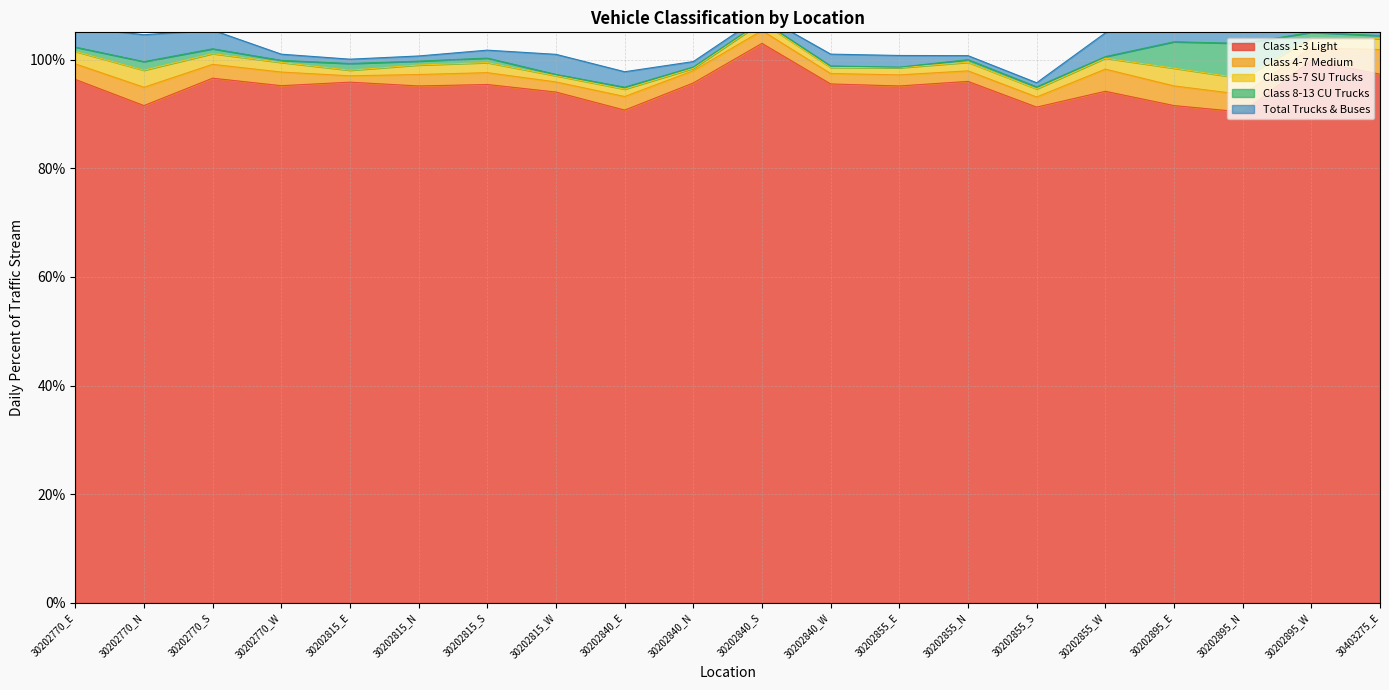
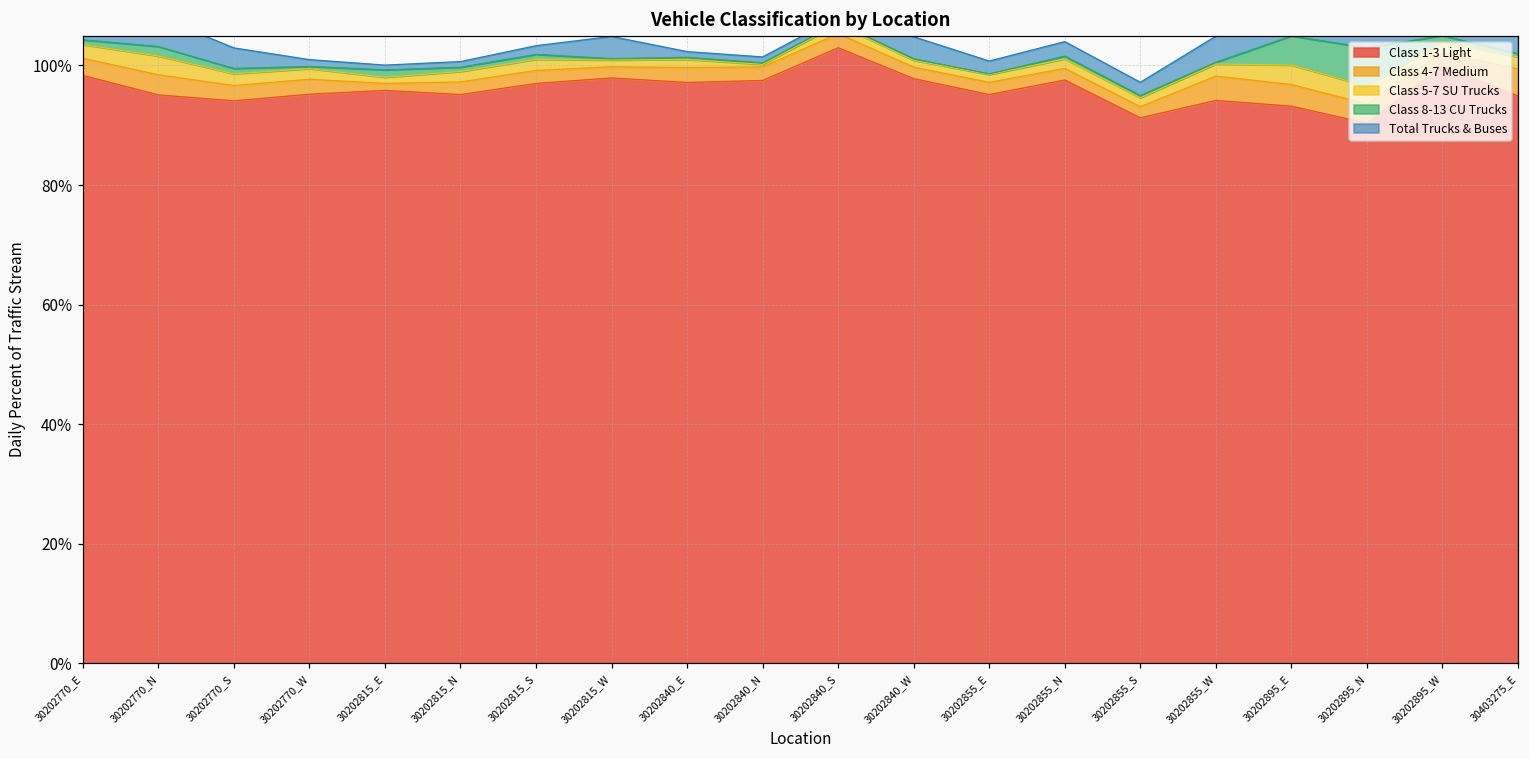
Class 1-3 Light, 30202770_E: 96% -> 98%
Class 1-3 Light, 30202770_N: 92% -> 95%
Class 1-3 Light, 30202770_S: 97% -> 94%
Class 1-3 Light, 30202815_S: 95% -> 97%
Class 1-3 Light, 30202815_W: 94% -> 98%
Class 1-3 Light, 30202840_E: 91% -> 97%
Total Trucks & Buses, 30202840_E: 3% -> 1%
Class 1-3 Light, 30202840_N: 96% -> 97%
Class 1-3 Light, 30202840_W: 96% -> 98%
Total Trucks & Buses, 30202840_W: 2% -> 4%
Class 1-3 Light, 30202855_N: 96% -> 98%
Total Trucks & Buses, 30202855_N: 1% -> 2%
Total Trucks & Buses, 30202855_S: 1% -> 2%
Class 1-3 Light, 30202895_E: 92% -> 93%
Class 1-3 Light, 30403275_E: 97% -> 95%
